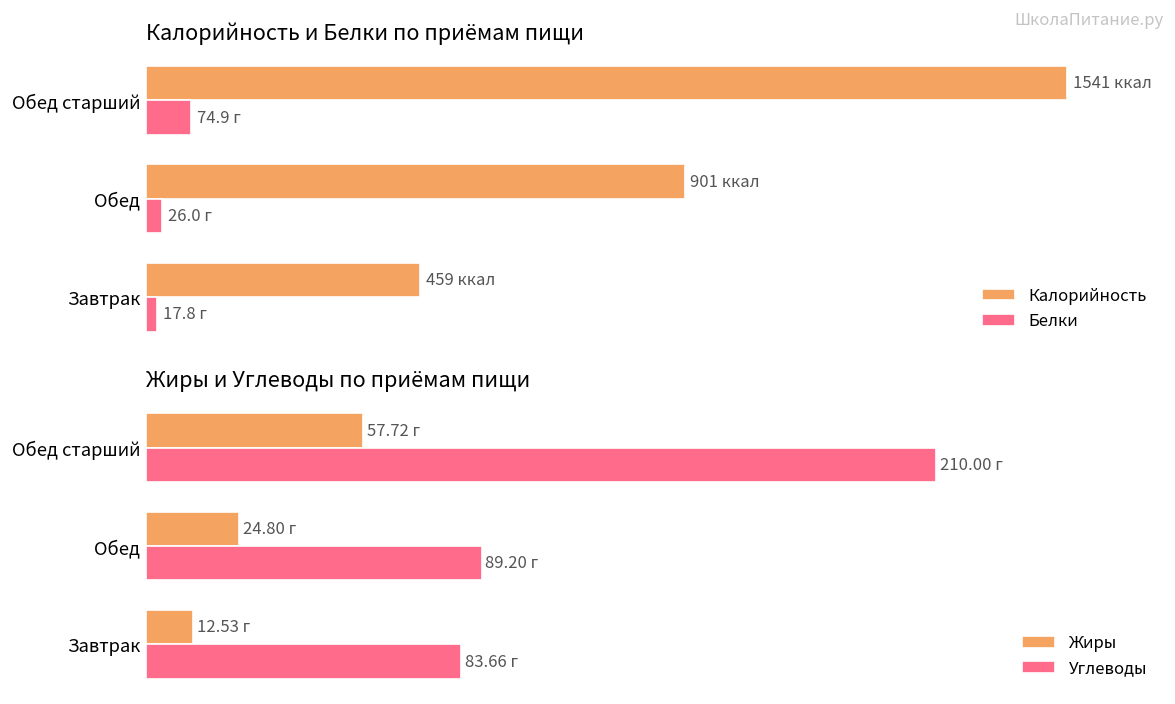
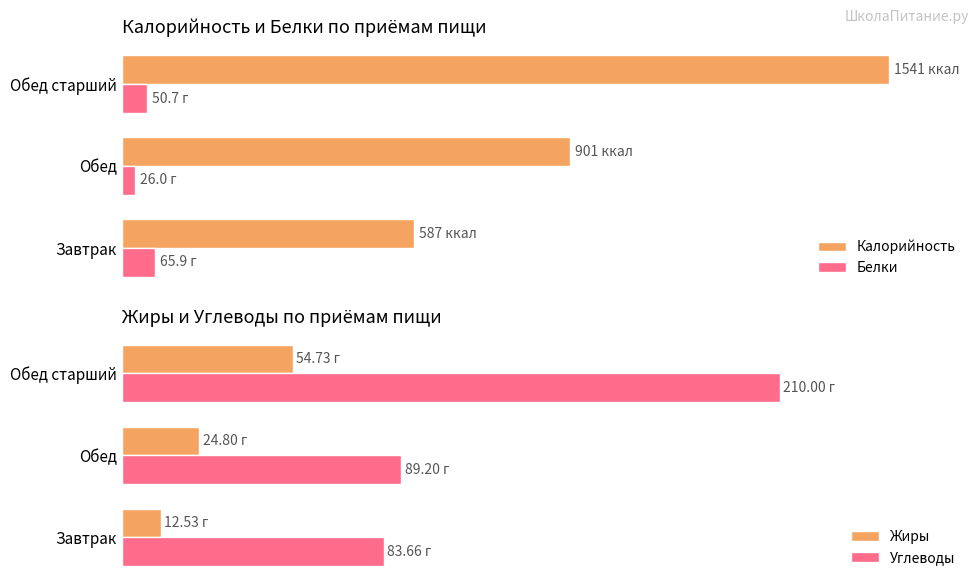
Калорийность и Белки по приёмам пищи, Белки, Обед старший: 74.9 -> 50.7
Калорийность и Белки по приёмам пищи, Калорийность, Завтрак: 459 -> 587
Калорийность и Белки по приёмам пищи, Белки, Завтрак: 17.8 -> 65.9
Жиры и Углеводы по приёмам пищи, Жиры, Обед старший: 57.72 -> 54.73
